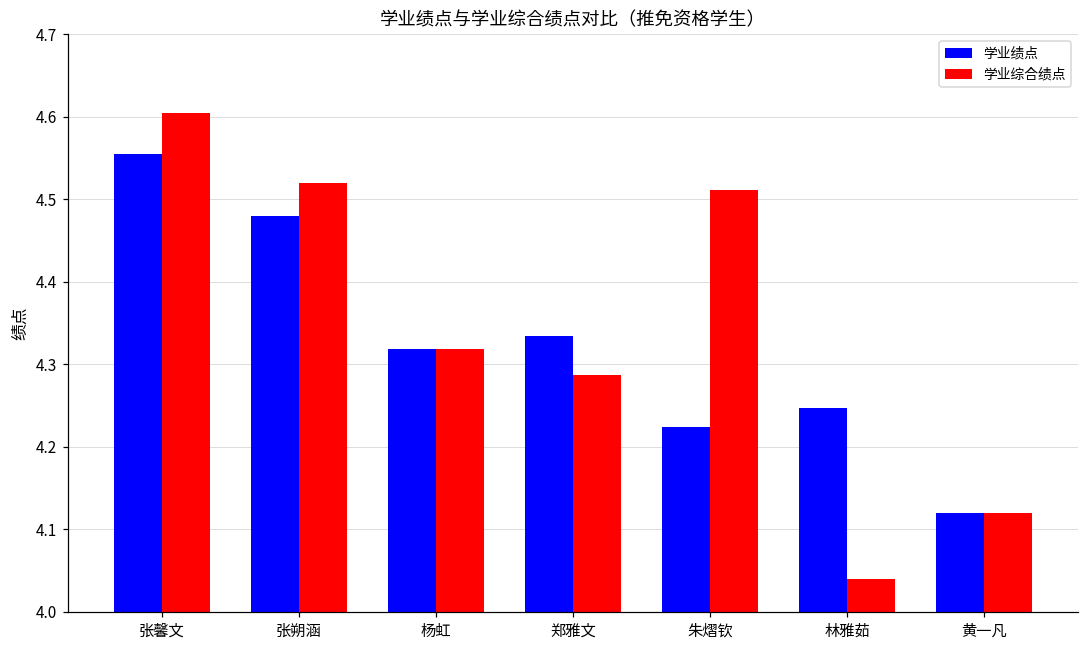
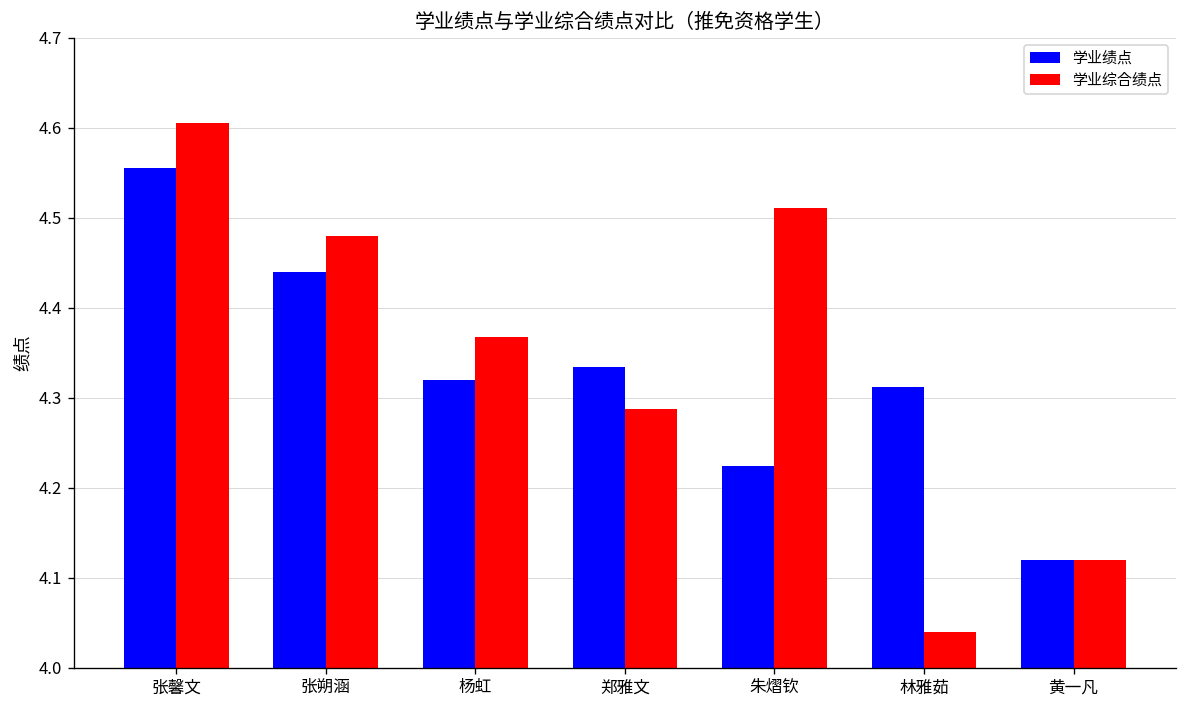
学业绩点, 张朔涵: 4.48 -> 4.44
学业综合绩点, 张朔涵: 4.52 -> 4.48
学业综合绩点, 杨虹: 4.32 -> 4.37
学业绩点, 林雅茹: 4.25 -> 4.31
